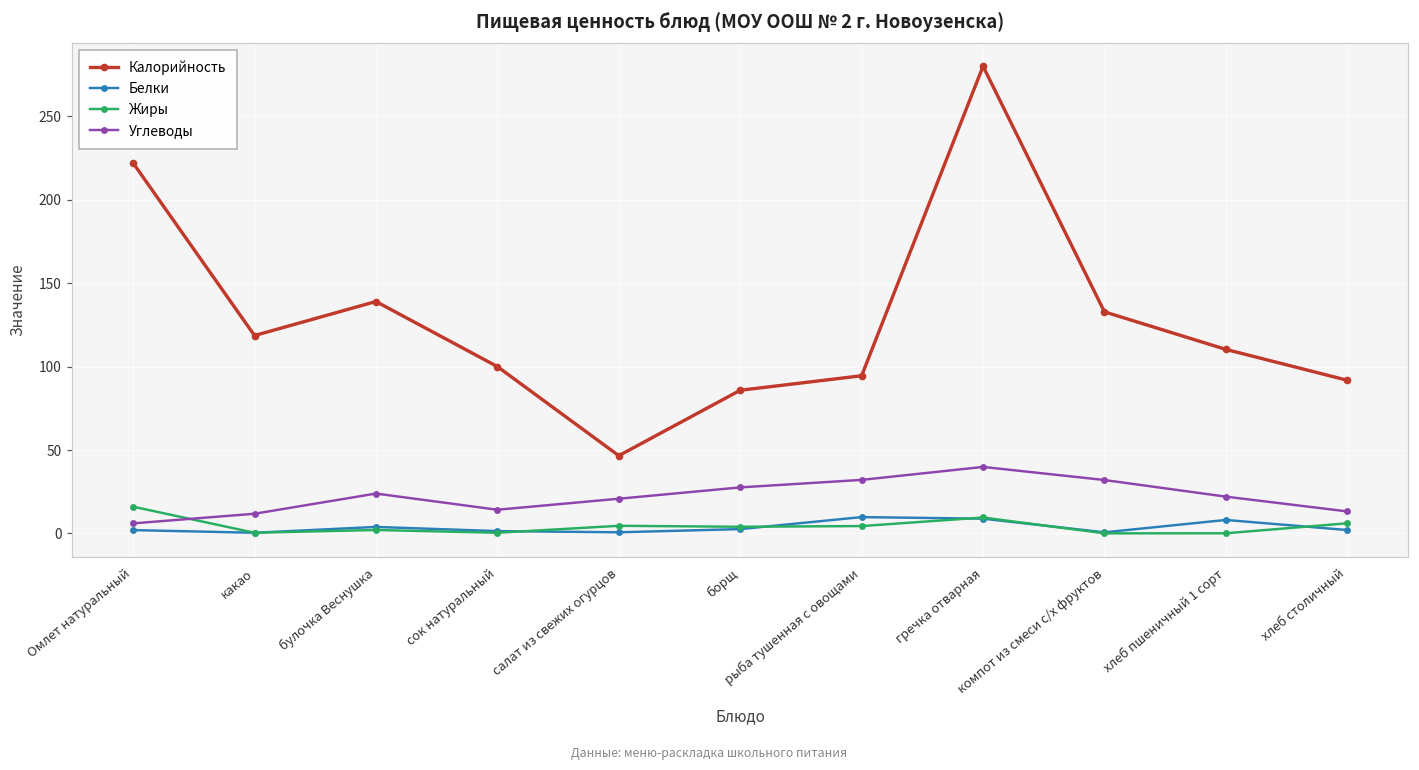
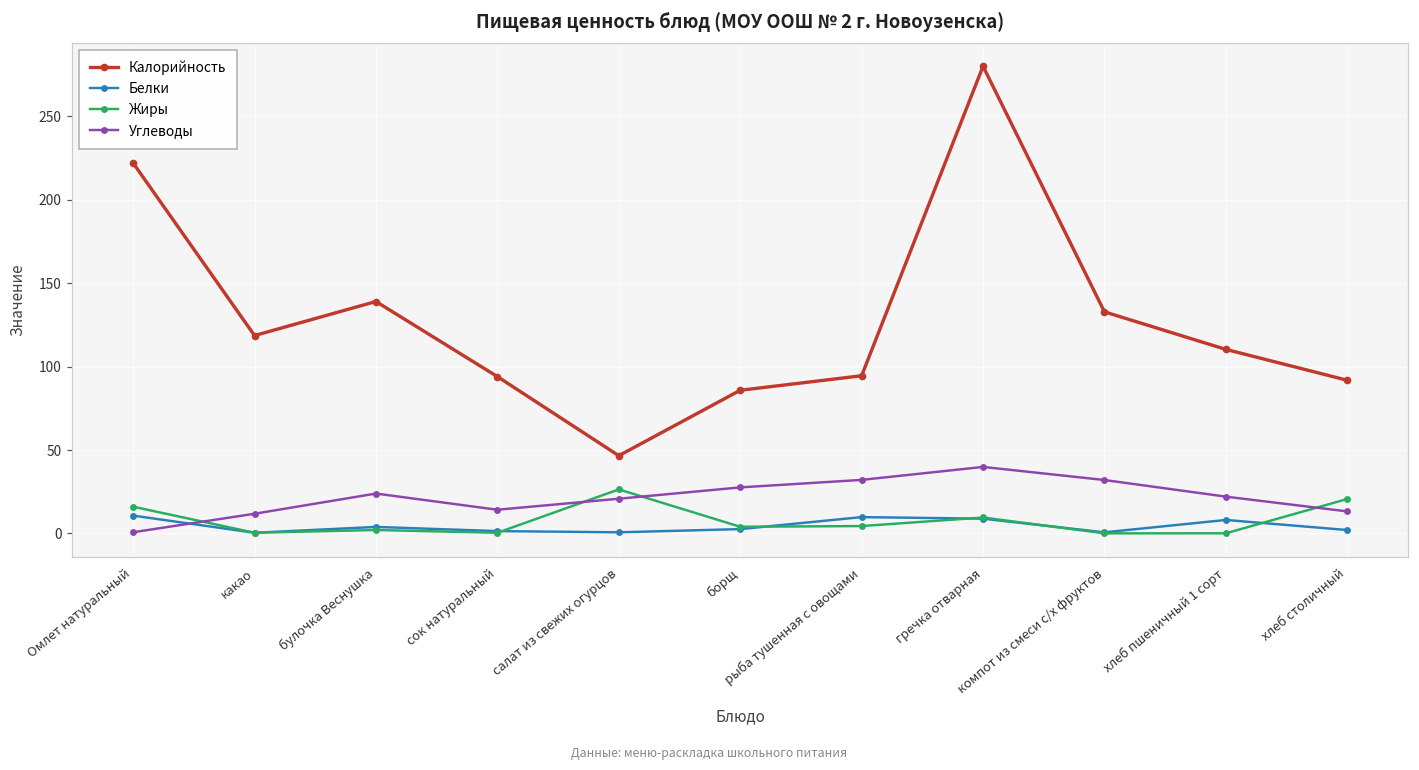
Белки, Омлет натуральный: 2 -> 11
Углеводы, Омлет натуральный: 6 -> 1
Калорийность, сок натуральный: 100 -> 94
Жиры, салат из свежих огурцов: 5 -> 26
Жиры, хлеб столичный: 6 -> 21
